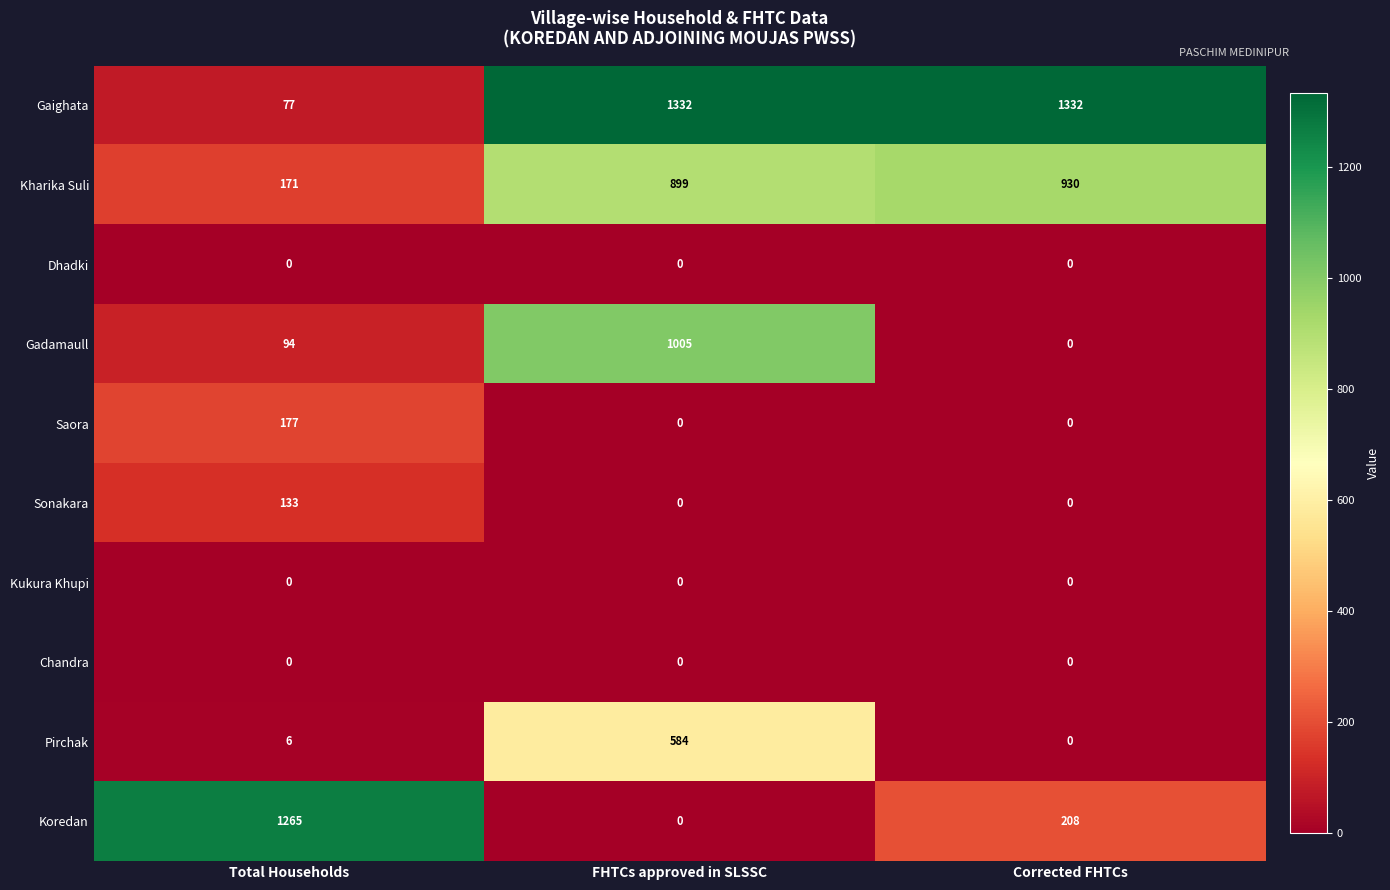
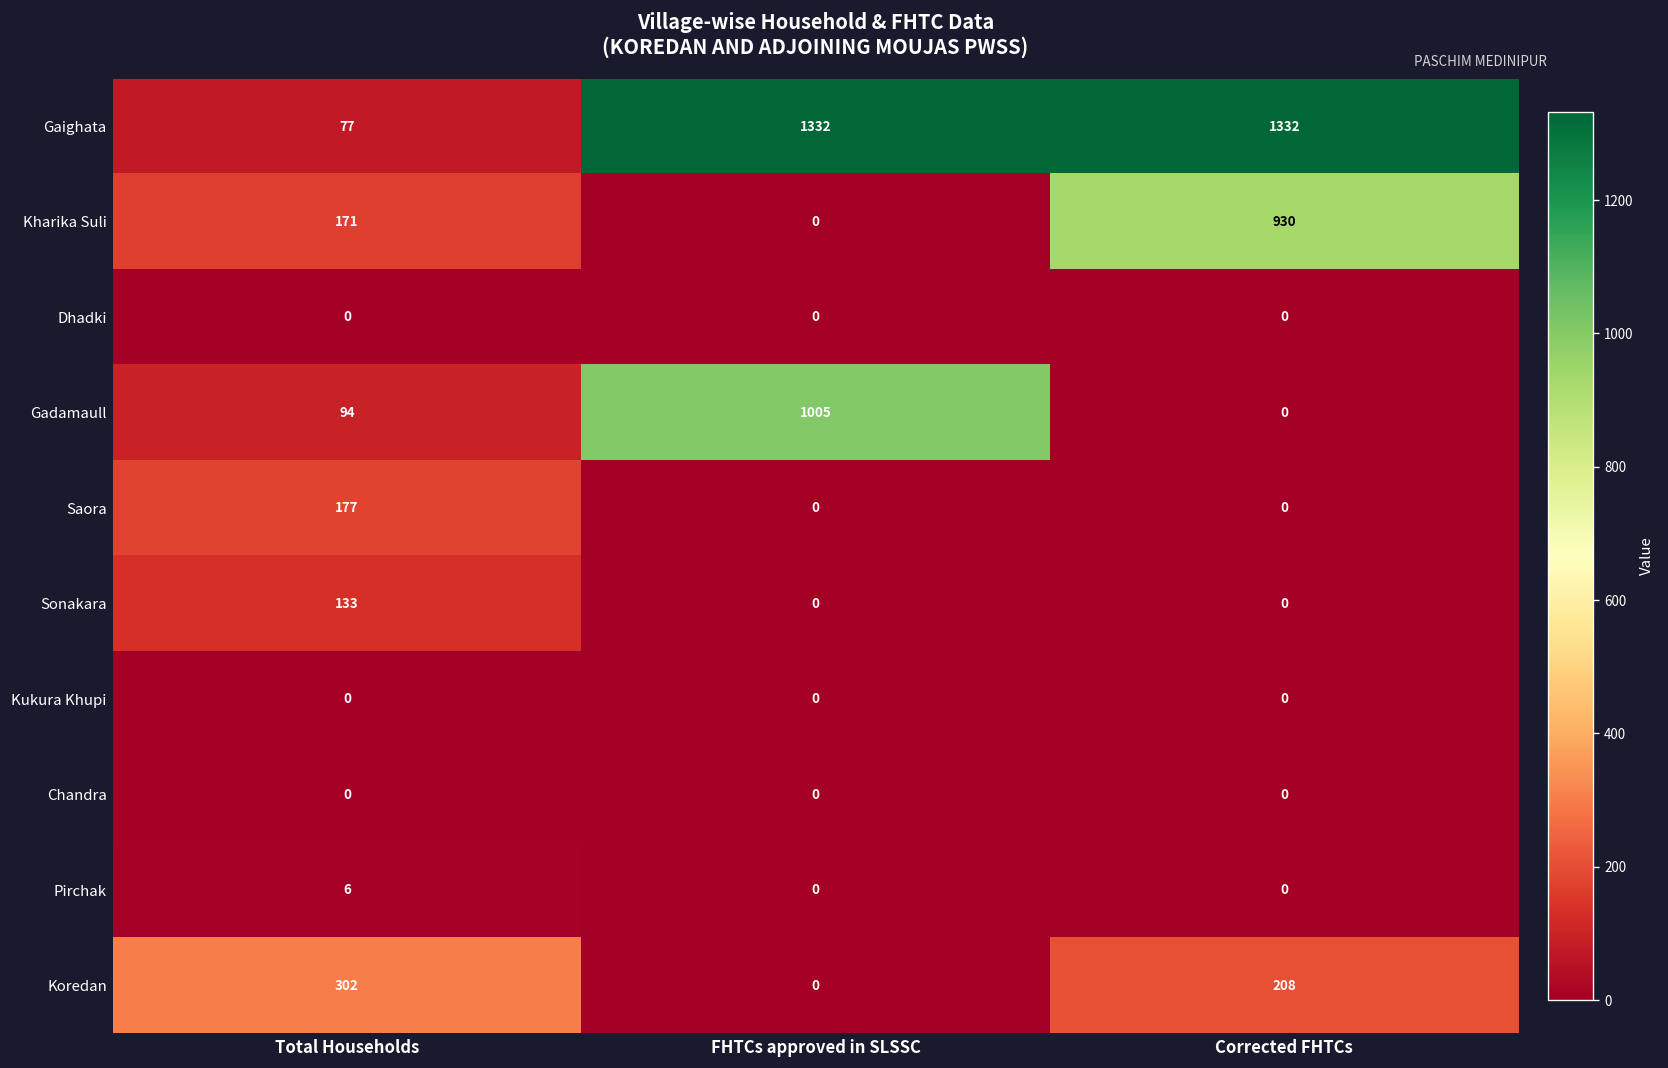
Kharika Suli, FHTCs approved in SLSSC: 899 -> 0
Pirchak, FHTCs approved in SLSSC: 584 -> 0
Koredan, Total Households: 1265 -> 302
